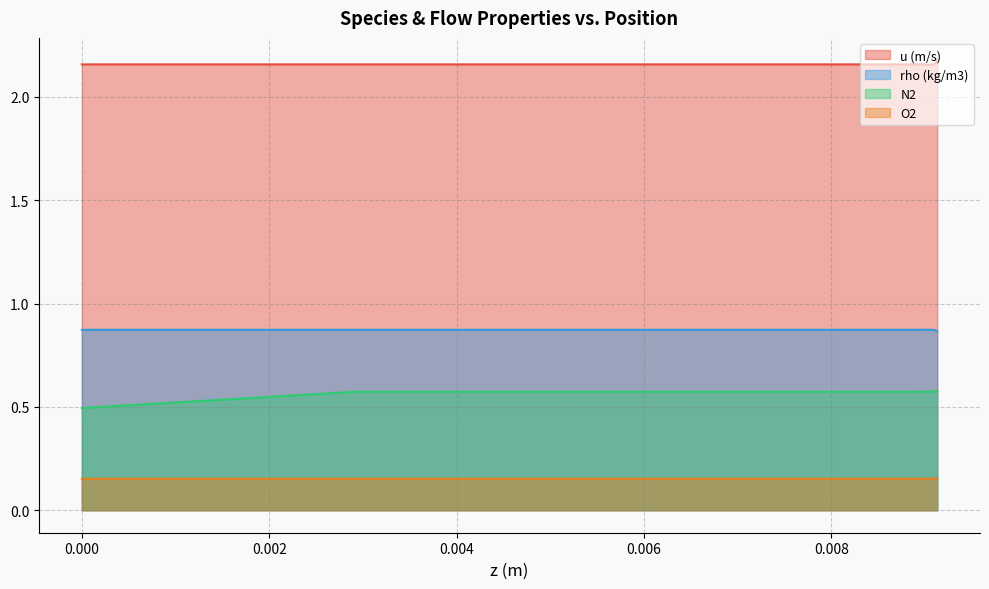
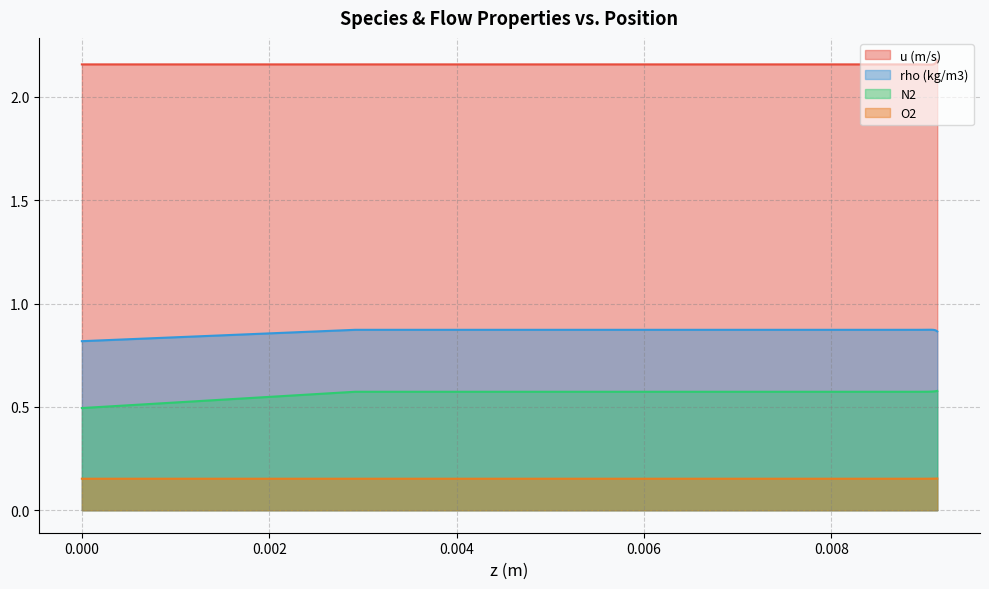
rho (kg/m3), 0.000: 0.87 -> 0.82
